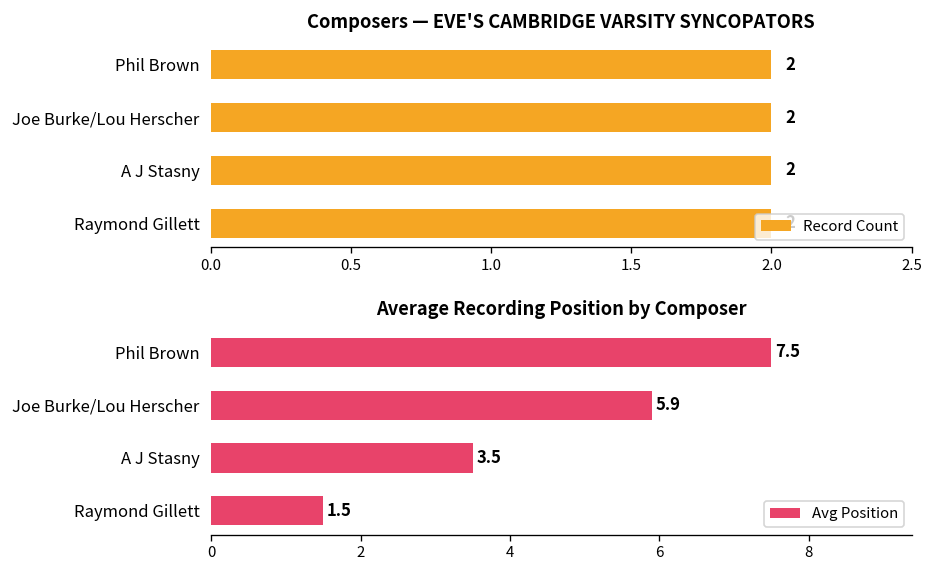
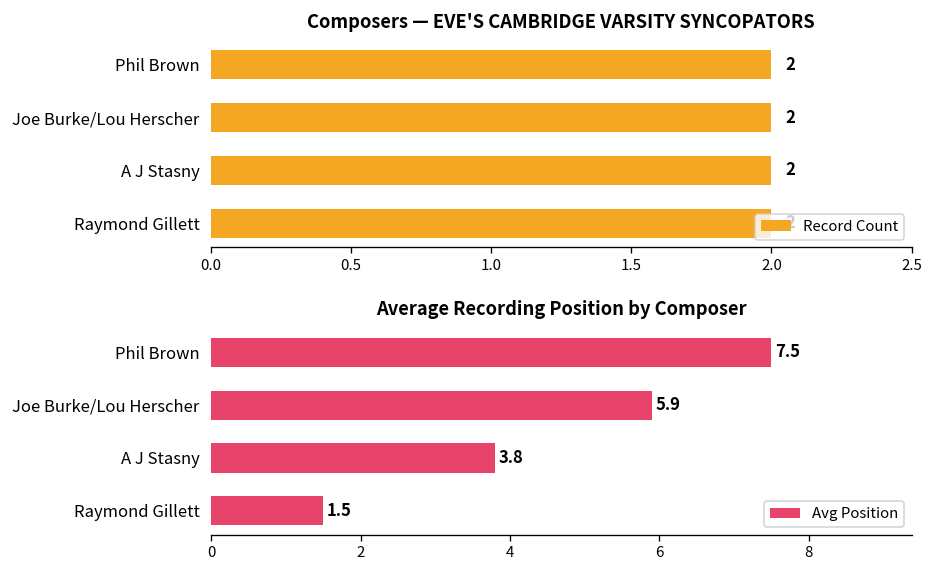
Average Recording Position by Composer, A J Stasny: 3.5 -> 3.8
